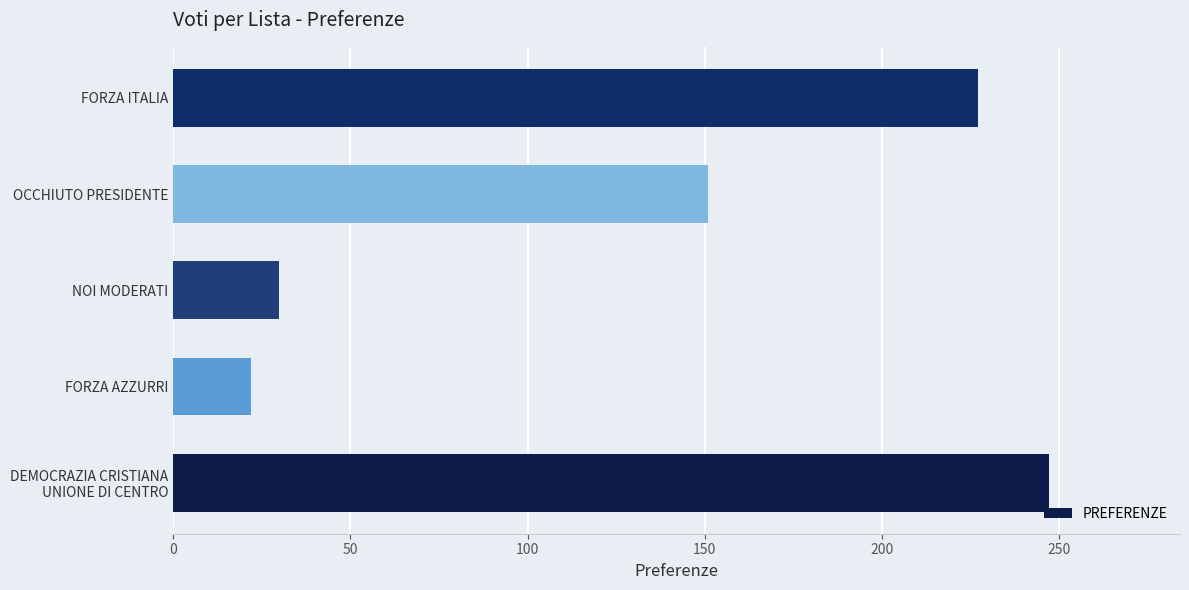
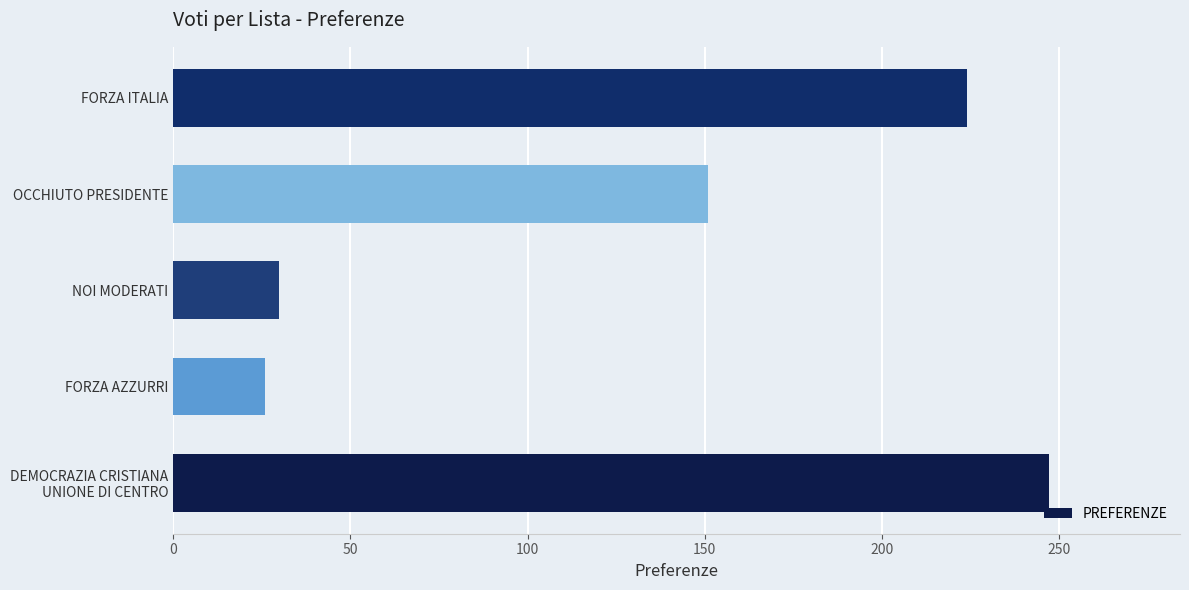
FORZA ITALIA: 227 -> 224
FORZA AZZURRI: 22 -> 26
